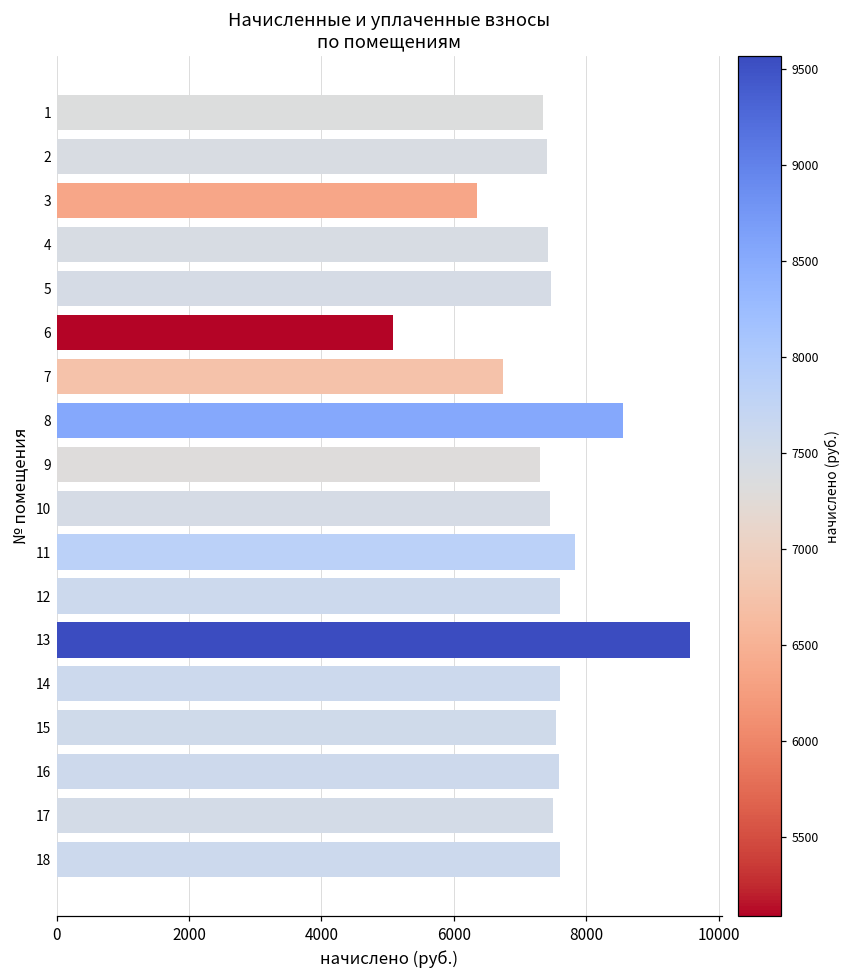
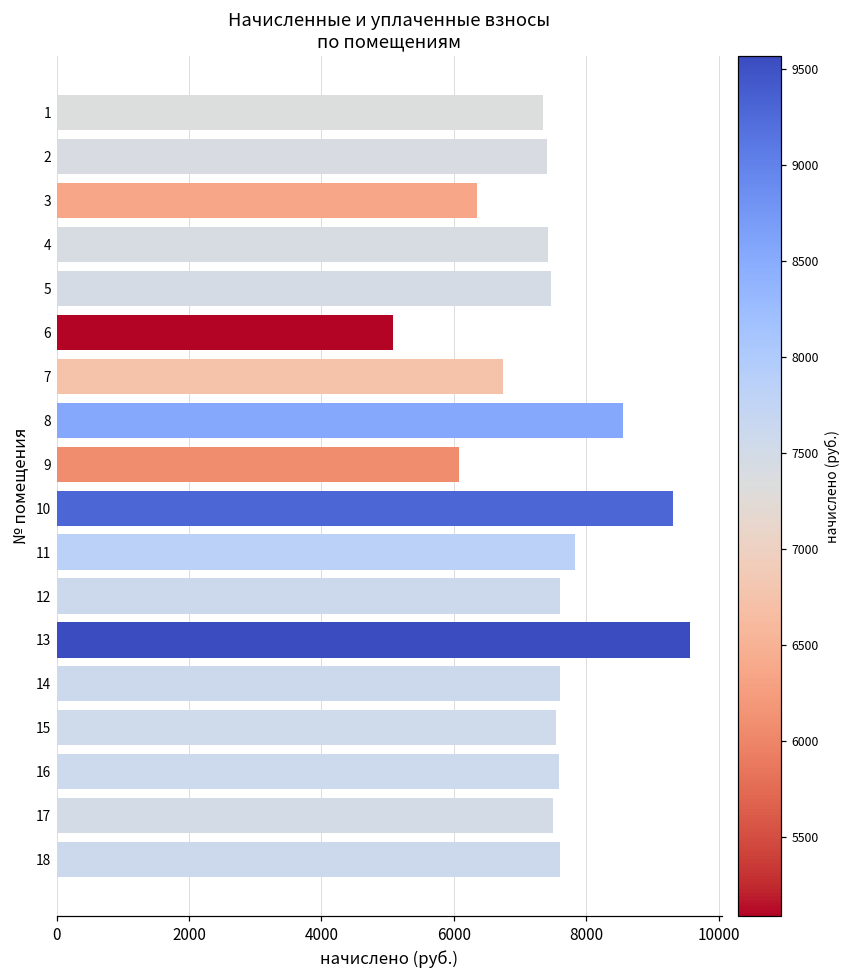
9: 7300 -> 6100
10: 7400 -> 9300
